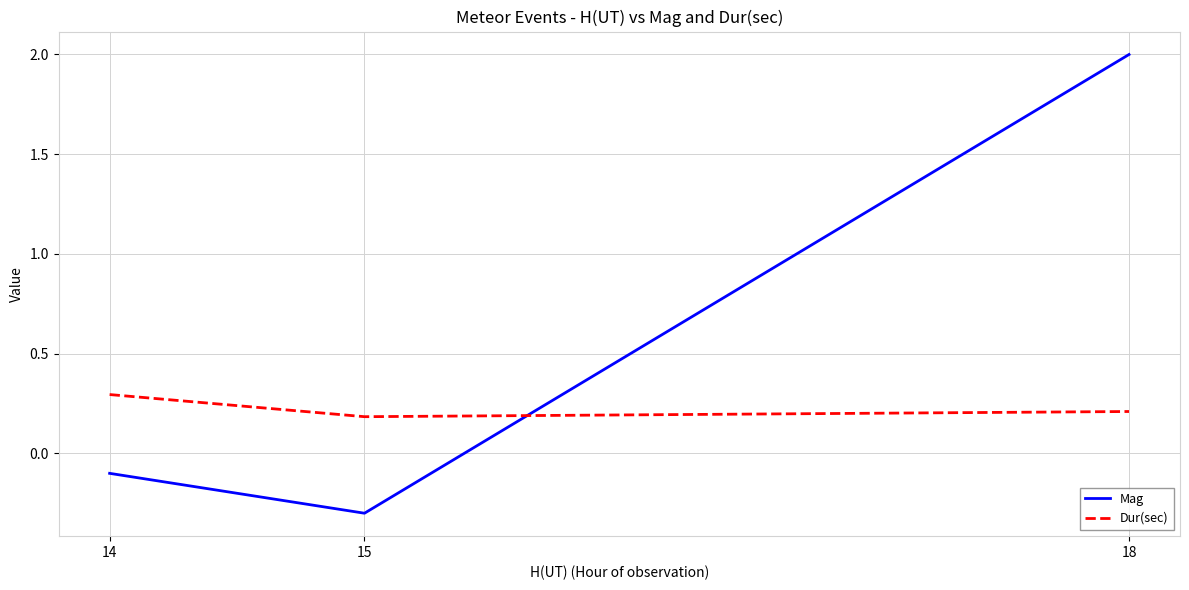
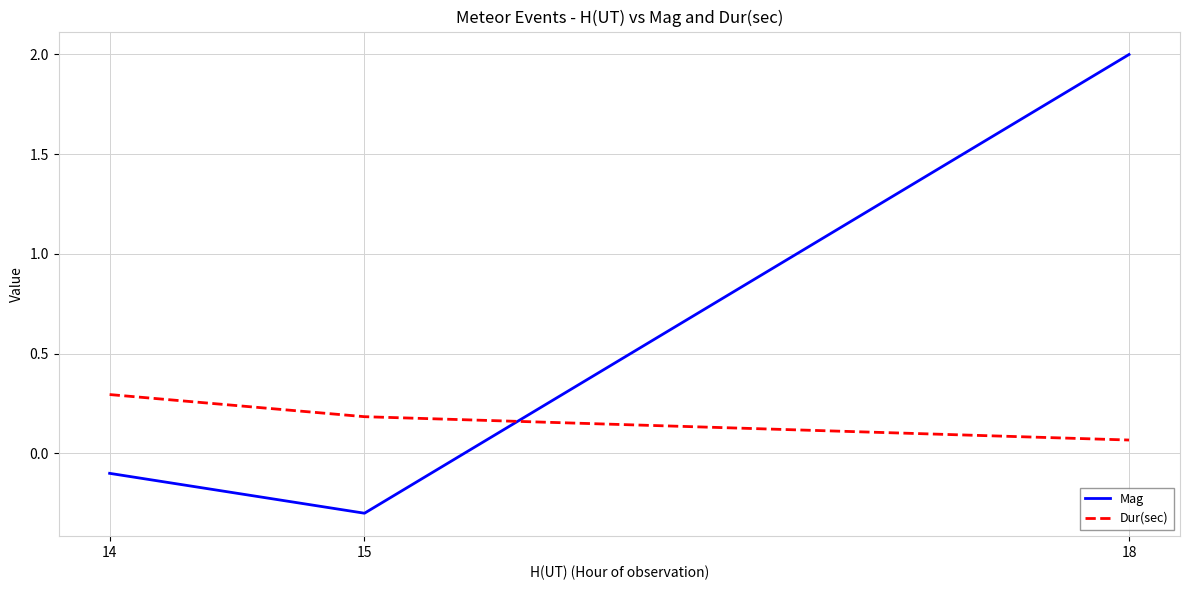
Dur(sec), 18: 0.21 -> 0.07
